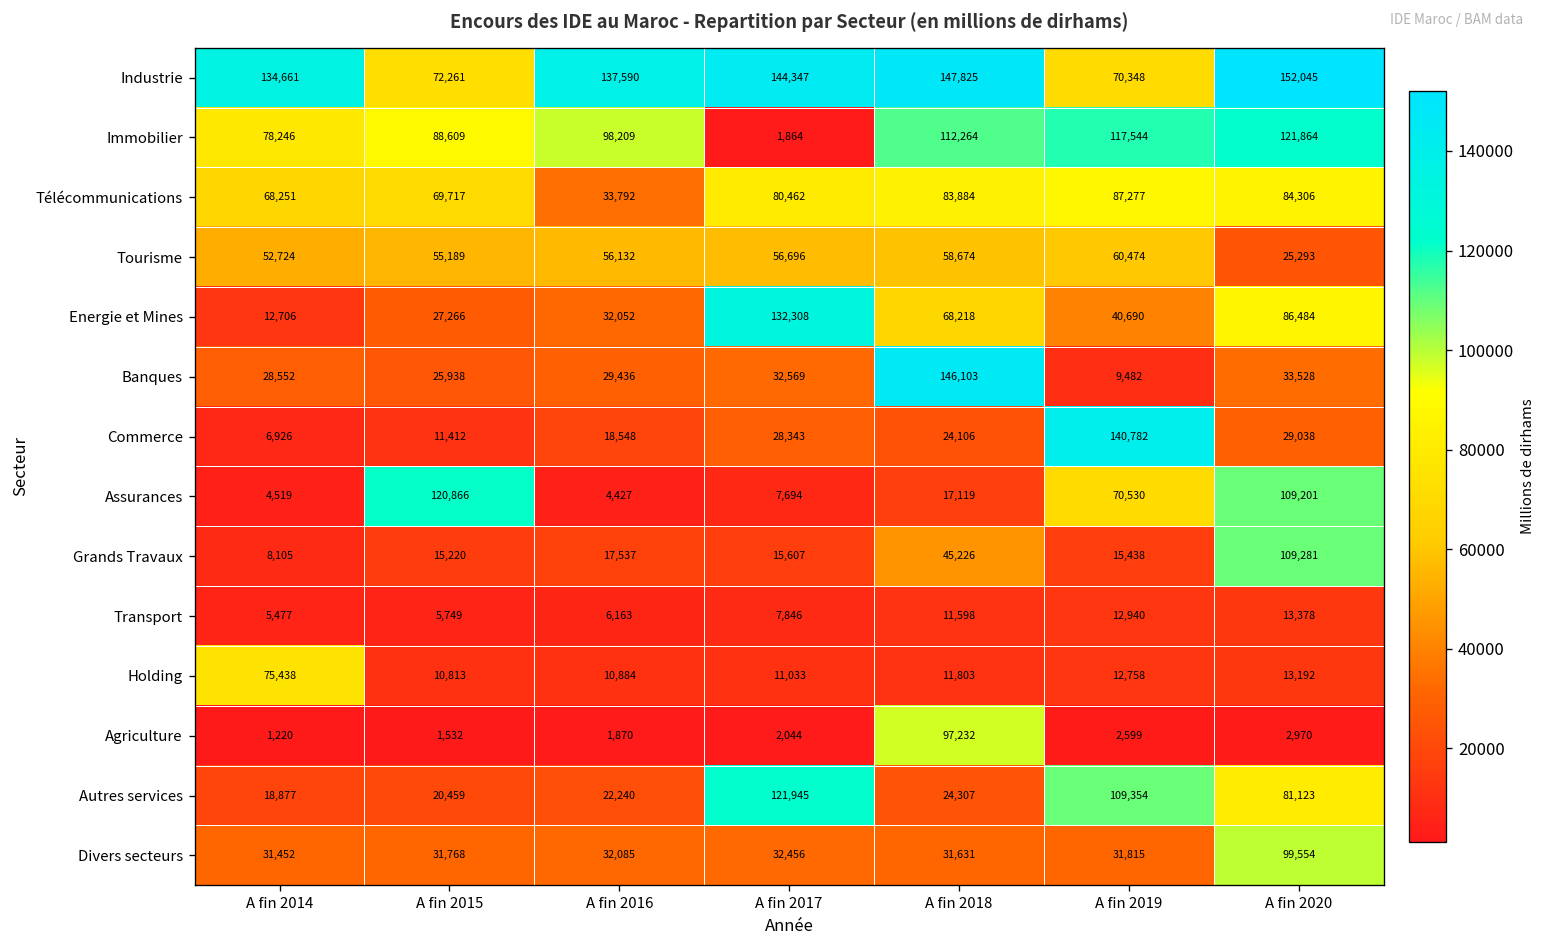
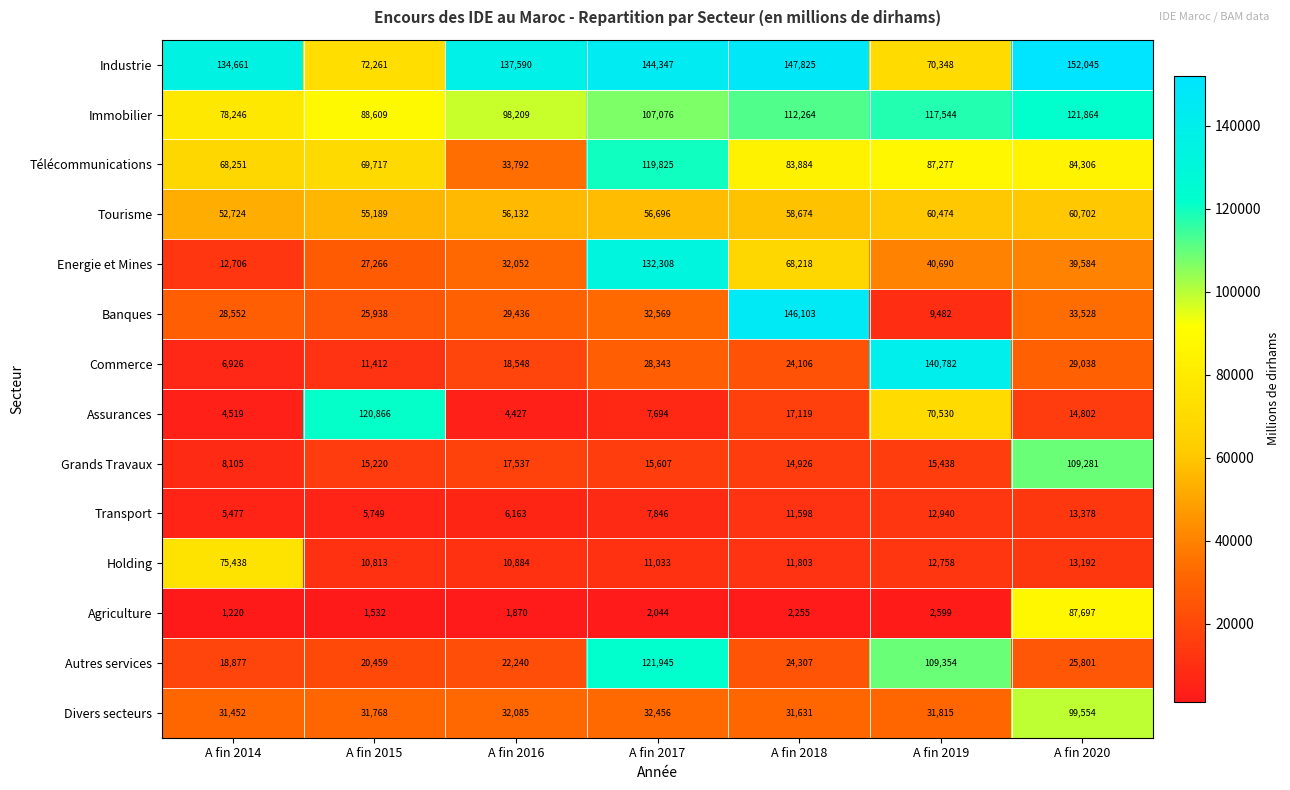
Immobilier, A fin 2017: 1,864 -> 107,076
Télécommunications, A fin 2017: 80,462 -> 119,825
Tourisme, A fin 2020: 25,293 -> 60,702
Energie et Mines, A fin 2020: 86,484 -> 39,584
Assurances, A fin 2020: 109,201 -> 14,802
Grands Travaux, A fin 2018: 45,226 -> 14,926
Agriculture, A fin 2018: 97,232 -> 2,255
Agriculture, A fin 2020: 2,970 -> 87,697
Autres services, A fin 2020: 81,123 -> 25,801
